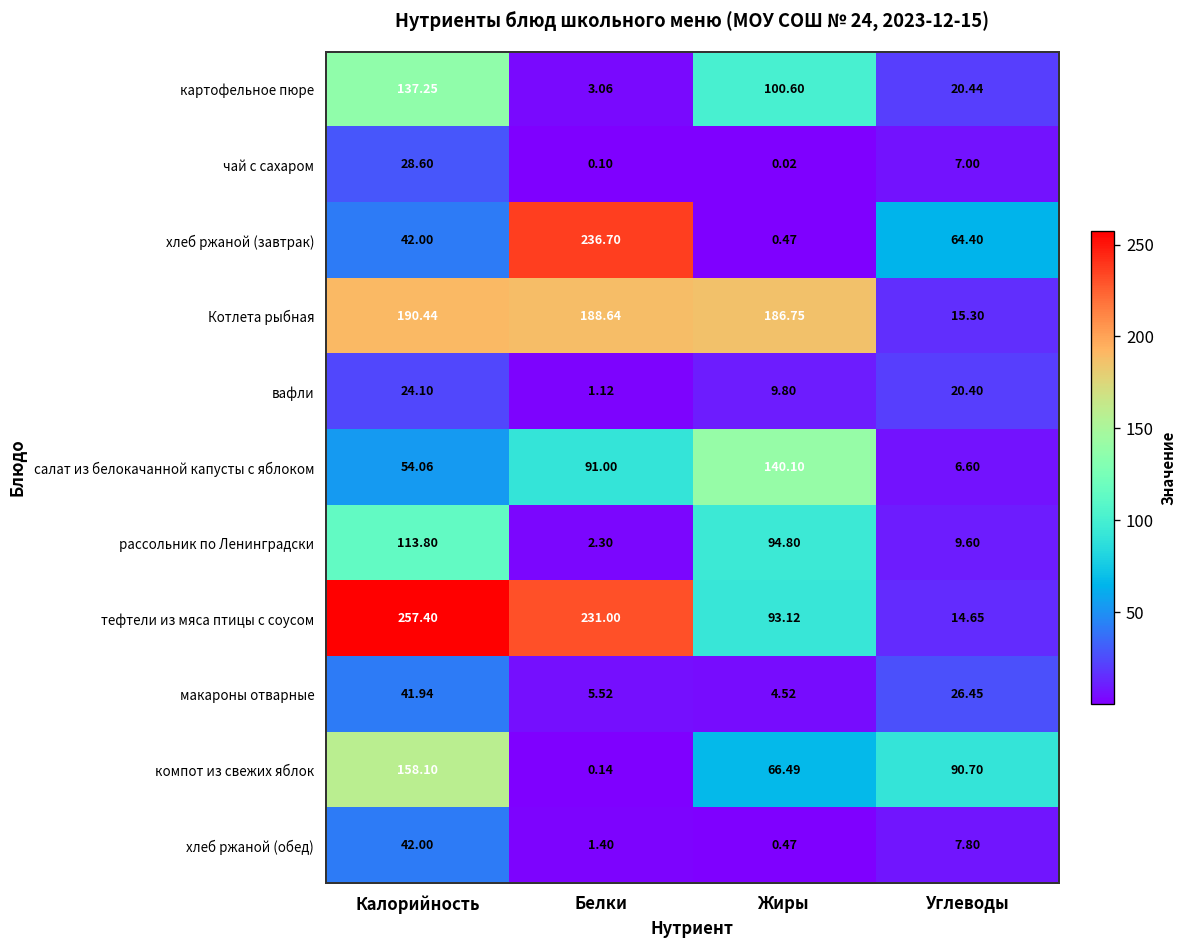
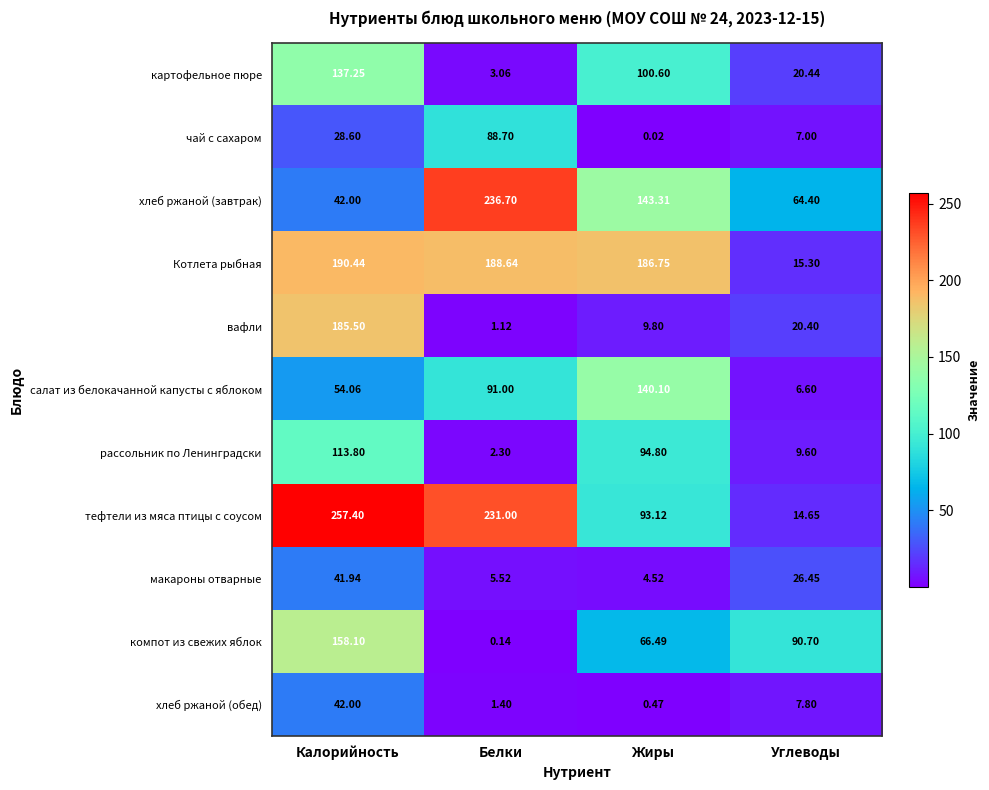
чай с сахаром, Белки: 0.10 -> 88.70
хлеб ржаной (завтрак), Жиры: 0.47 -> 143.31
вафли, Калорийность: 24.10 -> 185.50
